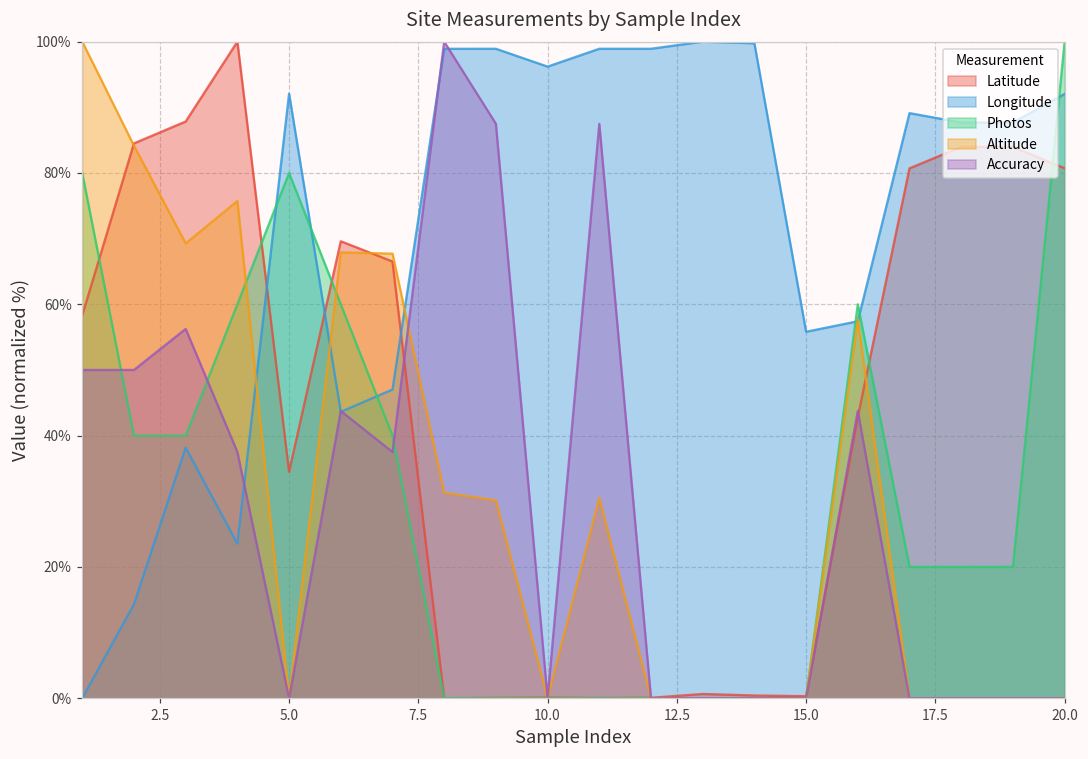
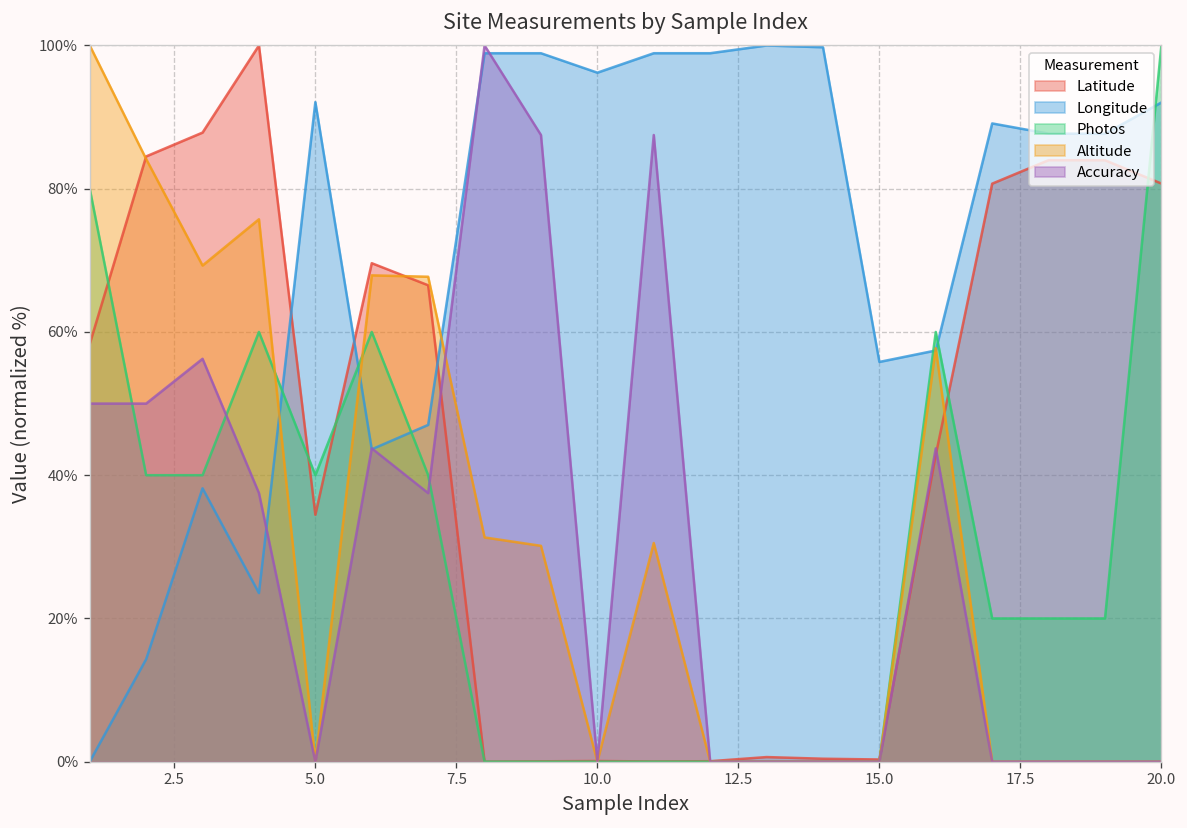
Photos, 5.0: 80% -> 40%
